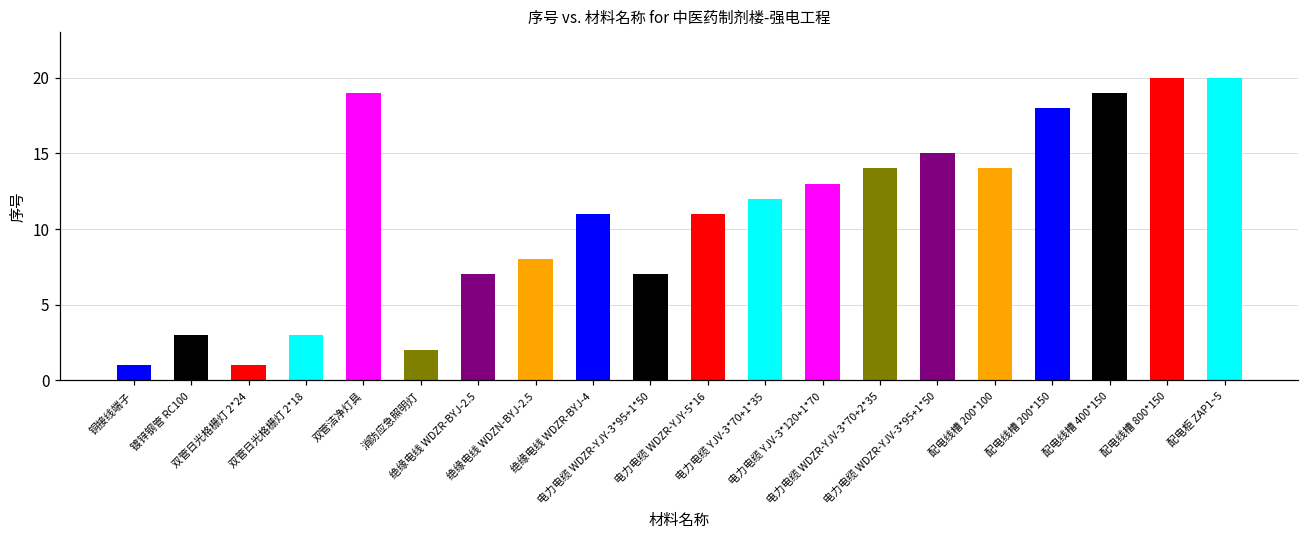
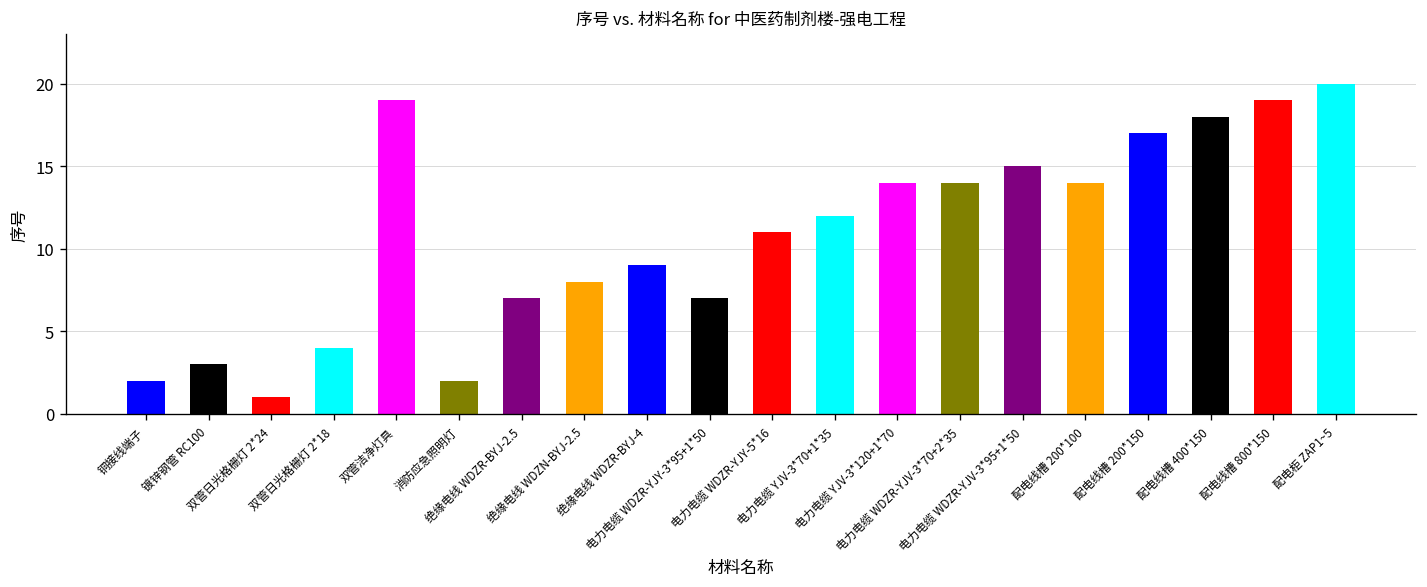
铜接线端子: 1 -> 2
双管日光格栅灯 2*18: 3 -> 4
绝缘电线 WDZR-BYJ-4: 11 -> 9
电力电缆 YJV-3*120+1*70: 13 -> 14
配电线槽 200*150: 18 -> 17
配电线槽 400*150: 19 -> 18
配电线槽 800*150: 20 -> 19
